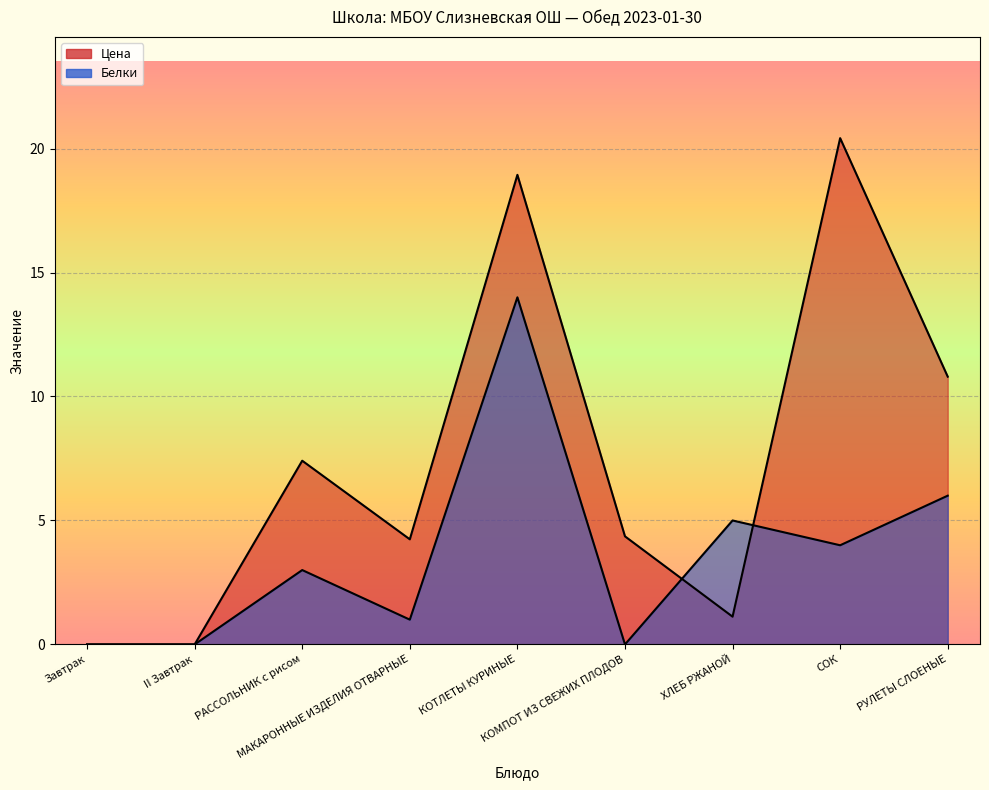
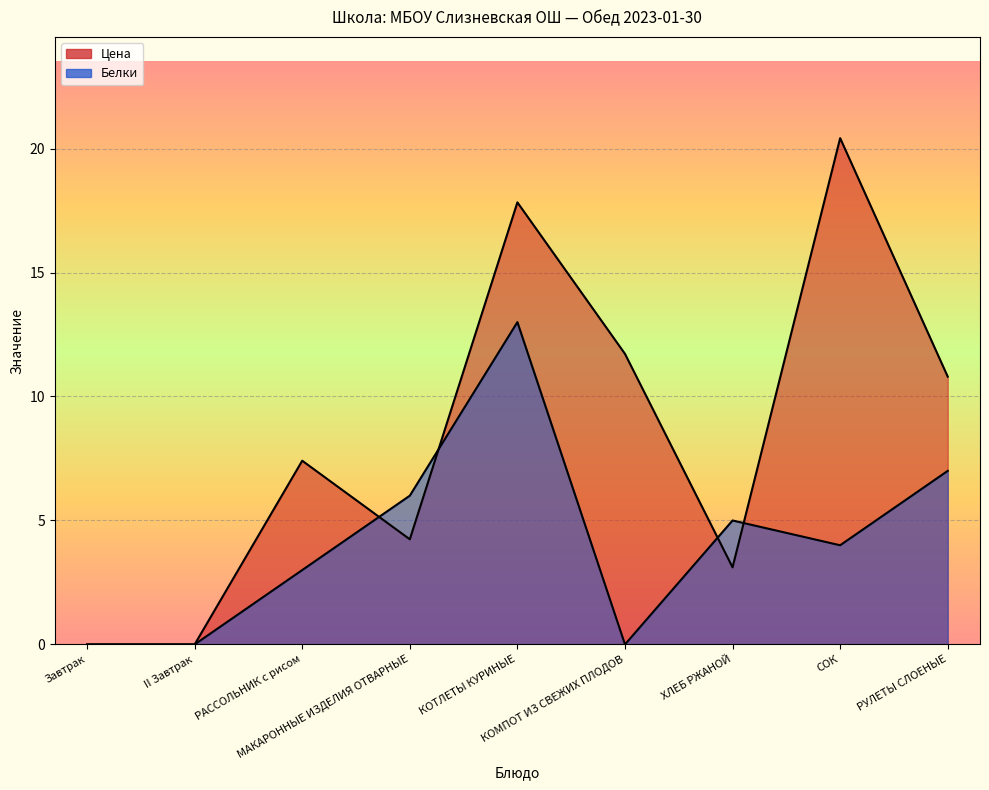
Белки, МАКАРОННЫЕ ИЗДЕЛИЯ ОТВАРНЫЕ: 1 -> 6
Цена, КОТЛЕТЫ КУРИНЫЕ: 18.9 -> 17.8
Белки, КОТЛЕТЫ КУРИНЫЕ: 14 -> 13
Цена, КОМПОТ ИЗ СВЕЖИХ ПЛОДОВ: 4.4 -> 11.7
Цена, ХЛЕБ РЖАНОЙ: 1.1 -> 3.1
Белки, РУЛЕТЫ СЛОЕНЫЕ: 6 -> 7
